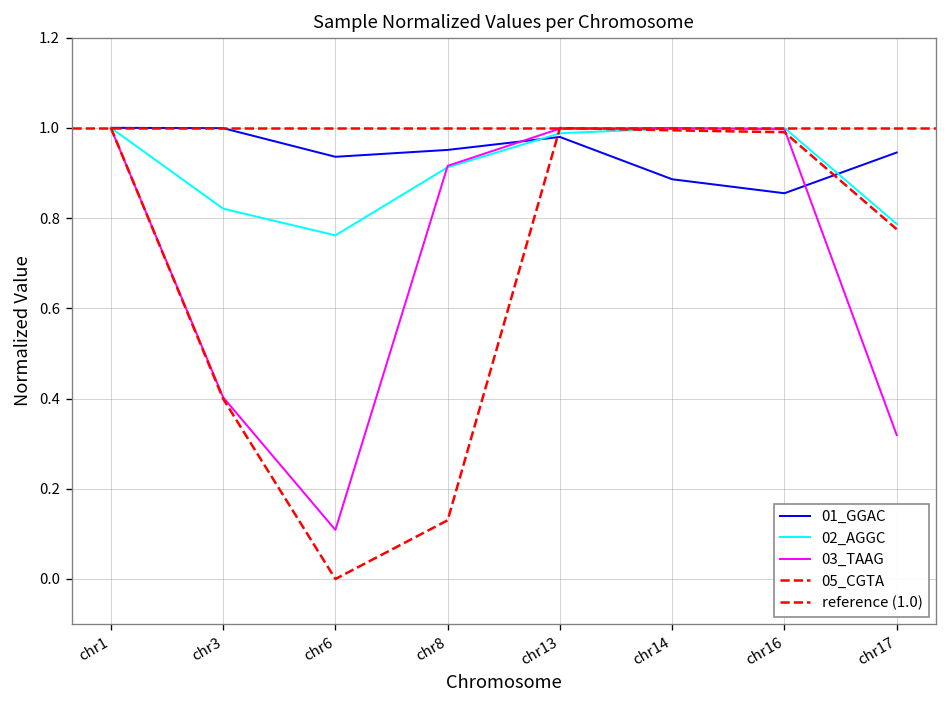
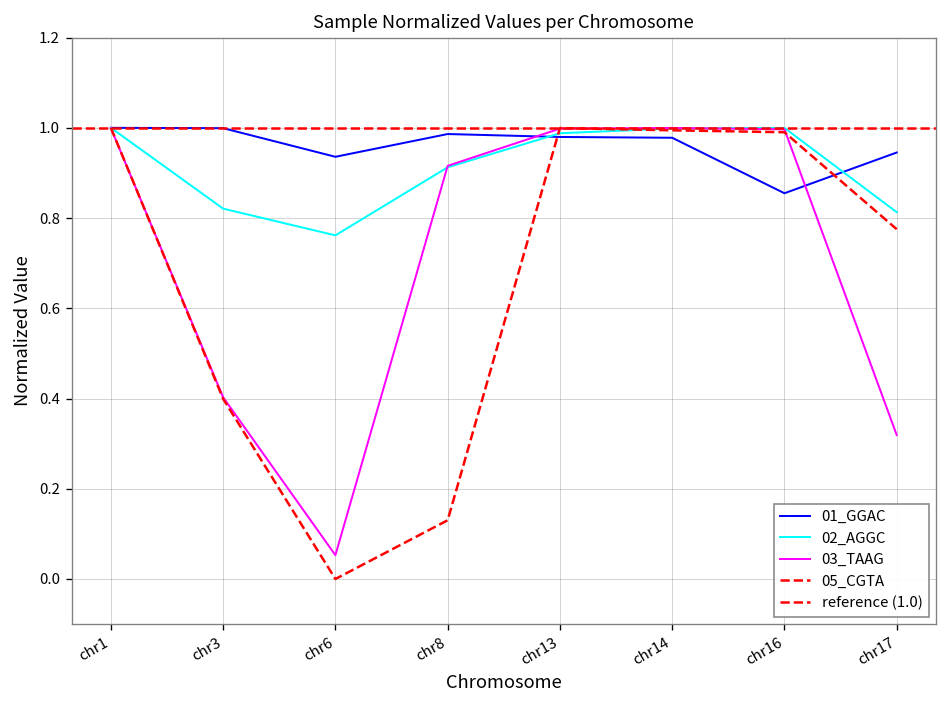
03_TAAG, chr6: 0.11 -> 0.05
01_GGAC, chr8: 0.95 -> 0.99
01_GGAC, chr14: 0.89 -> 0.98
02_AGGC, chr17: 0.79 -> 0.81
